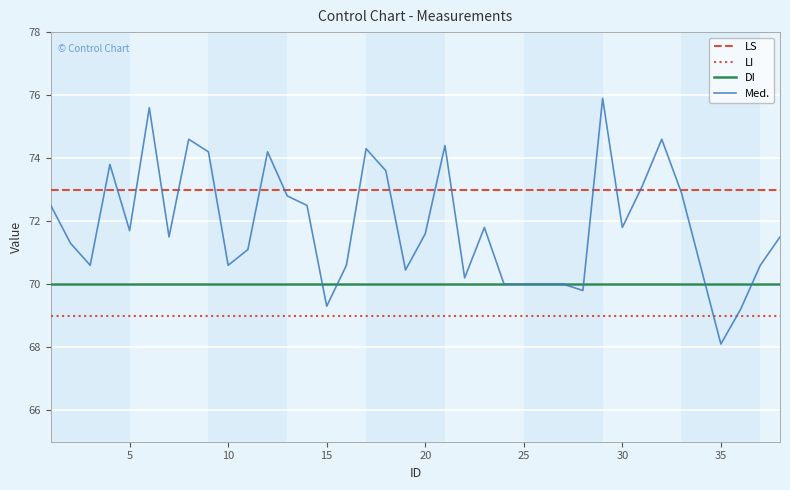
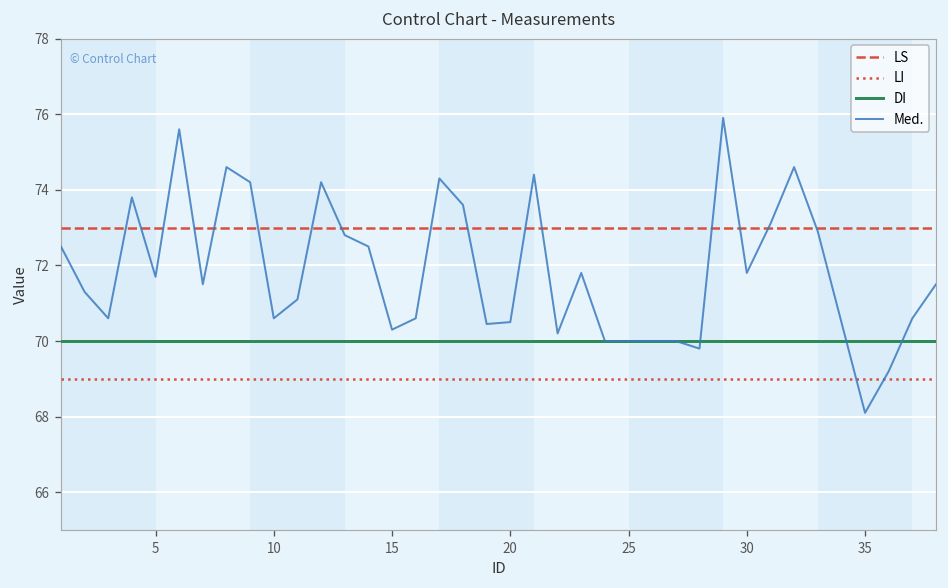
Med., 15: 69.3 -> 70.3
Med., 20: 71.6 -> 70.5
